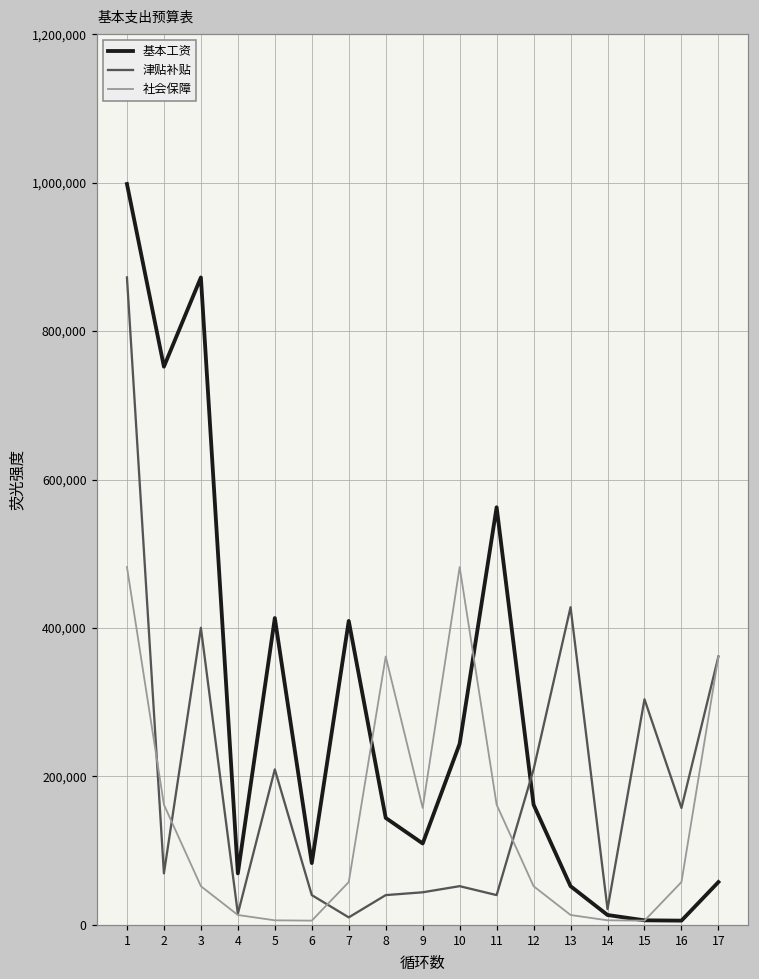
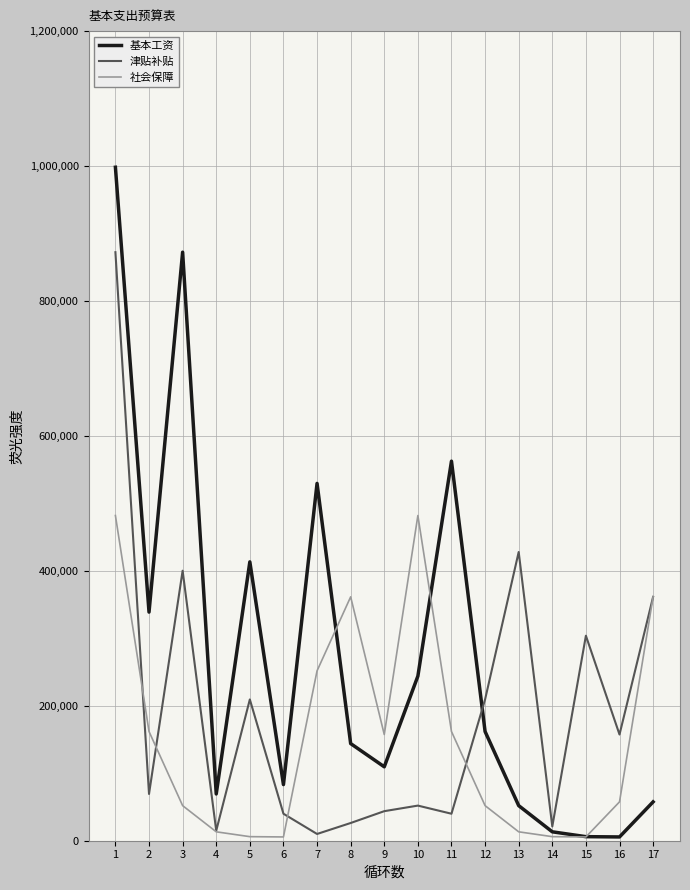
基本工资, 2: 750,000 -> 340,000
基本工资, 7: 410,000 -> 530,000
社会保障, 7: 60,000 -> 250,000
津贴补贴, 8: 40,000 -> 30,000
